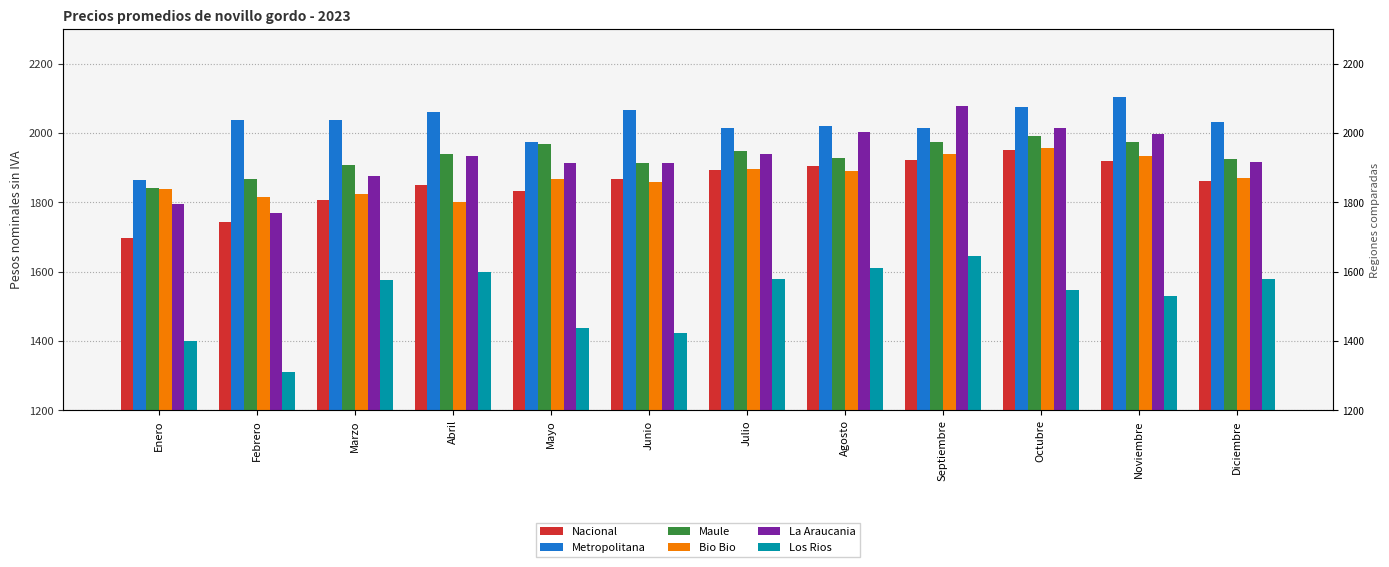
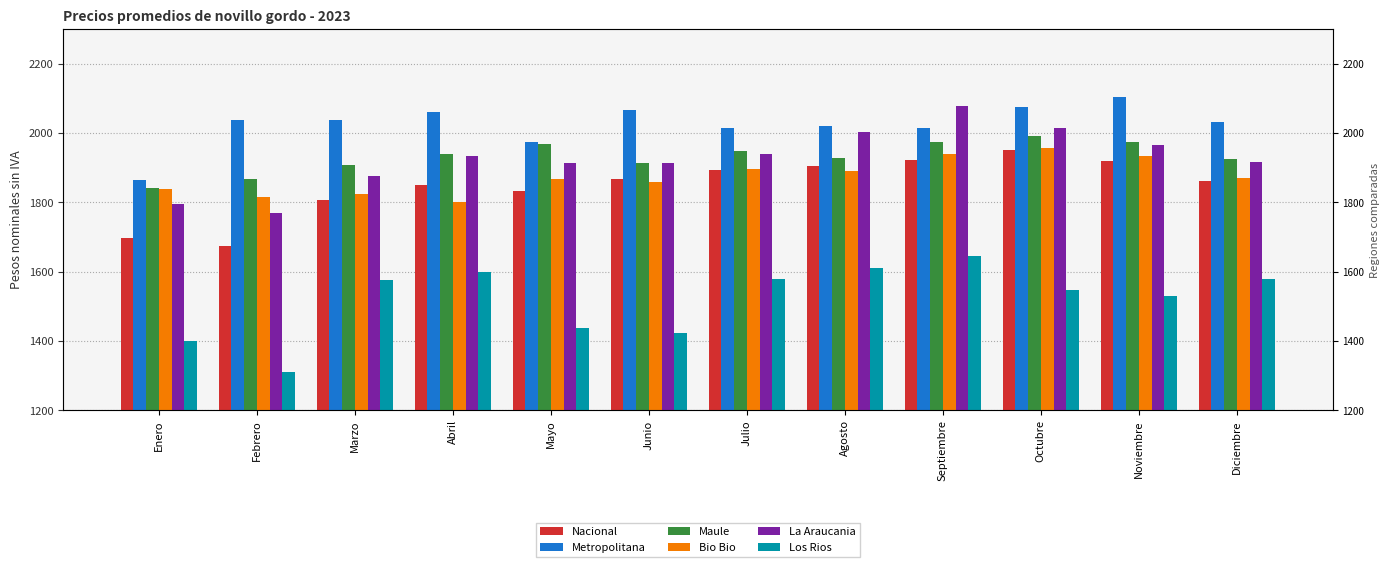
Nacional, Febrero: 1740 -> 1670
La Araucania, Noviembre: 2000 -> 1960
